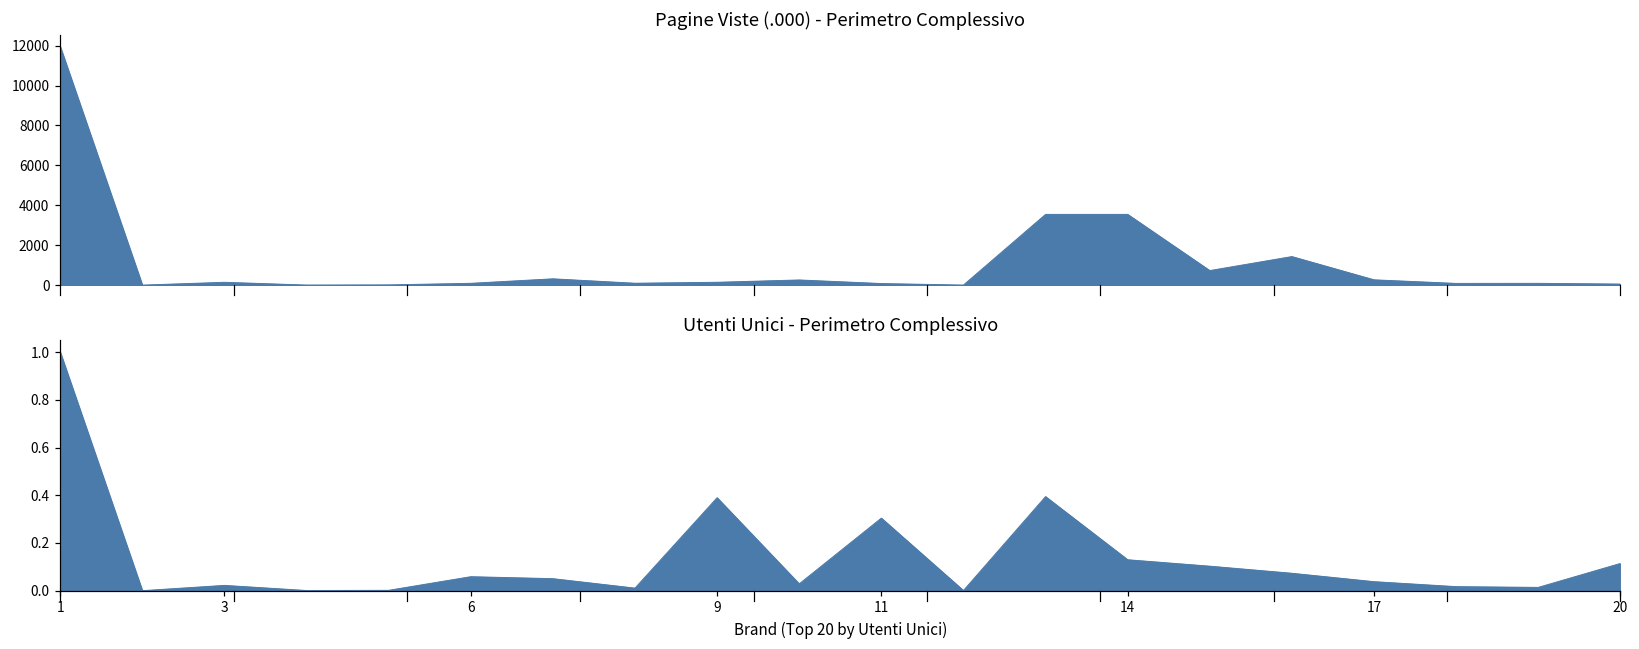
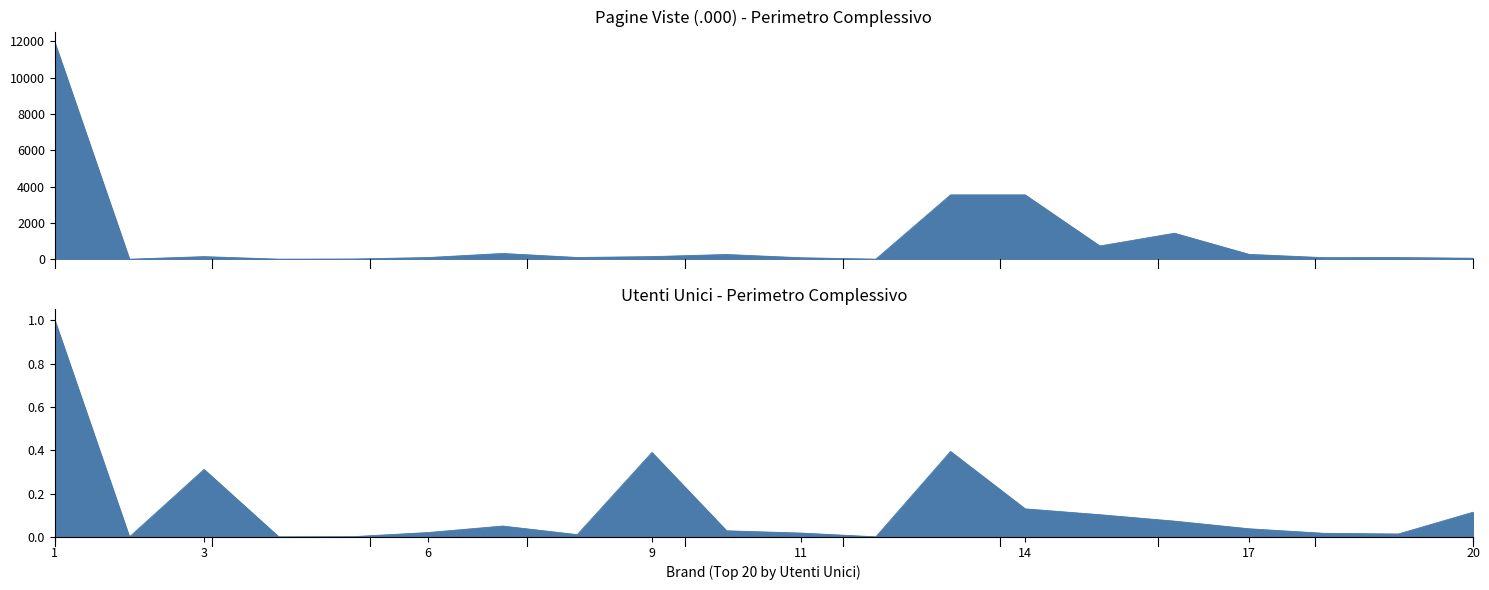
Utenti Unici - Perimetro Complessivo, 3: 0.02 -> 0.31
Utenti Unici - Perimetro Complessivo, 6: 0.06 -> 0.02
Utenti Unici - Perimetro Complessivo, 11: 0.30 -> 0.02
